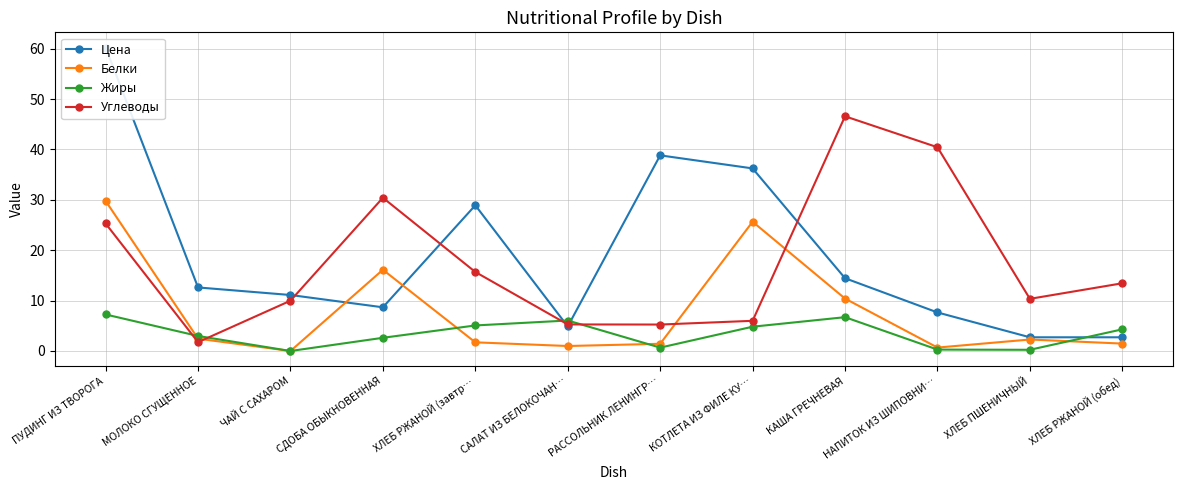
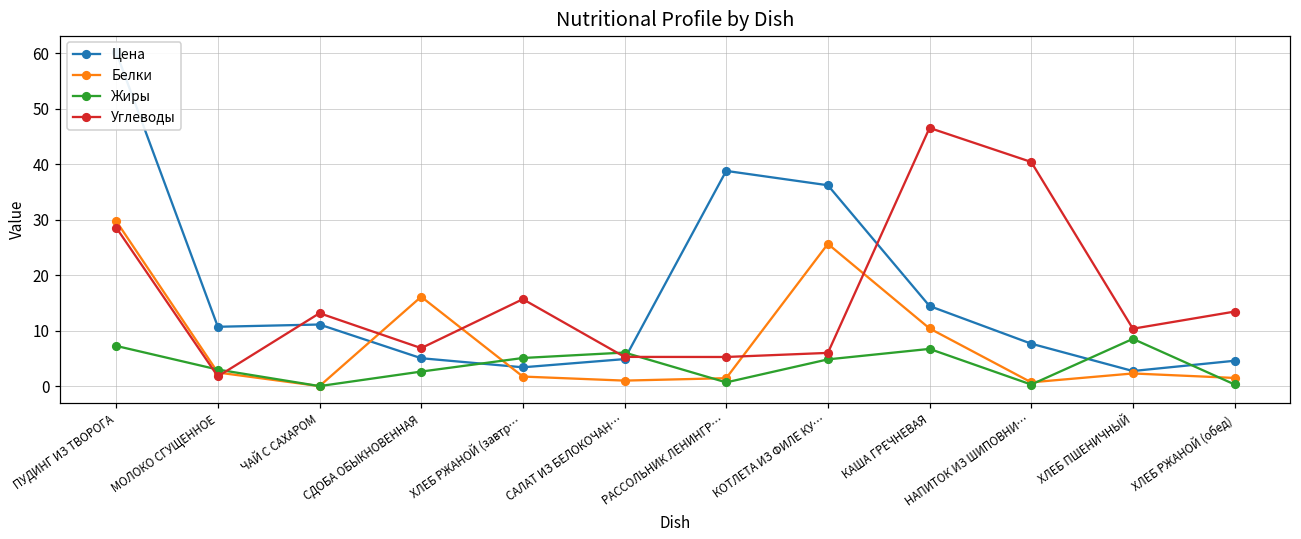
Углеводы, ПУДИНГ ИЗ ТВОРОГА: 25 -> 29
Цена, МОЛОКО СГУЩЕННОЕ: 13 -> 11
Углеводы, ЧАЙ С САХАРОМ: 10 -> 13
Цена, СДОБА ОБЫКНОВЕННАЯ: 9 -> 5
Углеводы, СДОБА ОБЫКНОВЕННАЯ: 30 -> 7
Цена, ХЛЕБ РЖАНОЙ (завтр…: 29 -> 3
Жиры, ХЛЕБ ПШЕНИЧНЫЙ: 0 -> 9
Цена, ХЛЕБ РЖАНОЙ (обед): 3 -> 5
Жиры, ХЛЕБ РЖАНОЙ (обед): 4 -> 0
